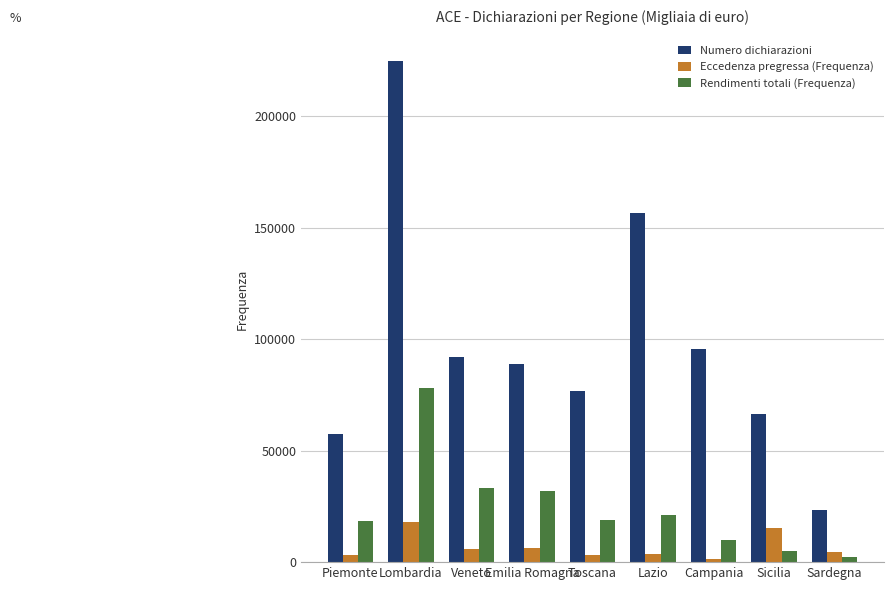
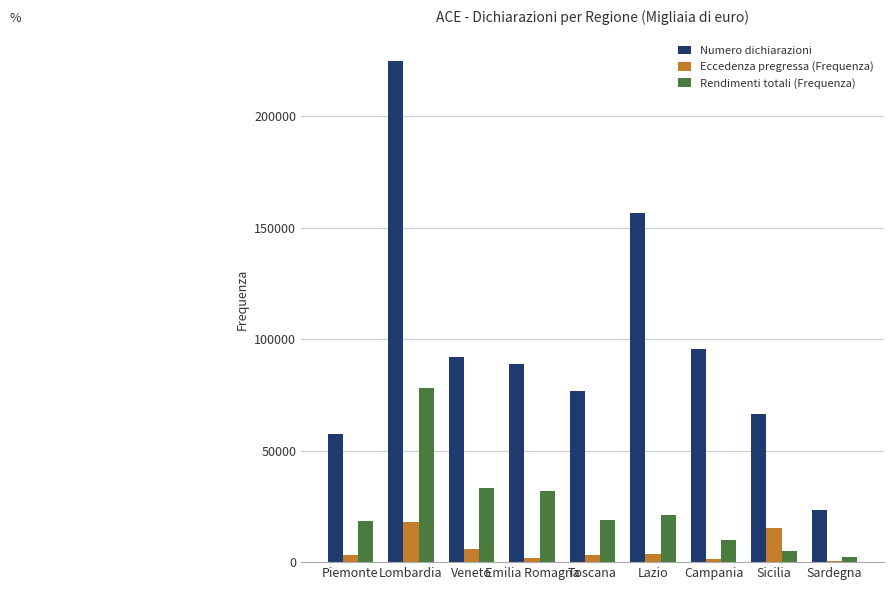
Eccedenza pregressa (Frequenza), Emilia Romagna: 6000 -> 2000
Eccedenza pregressa (Frequenza), Sardegna: 4000 -> 0
